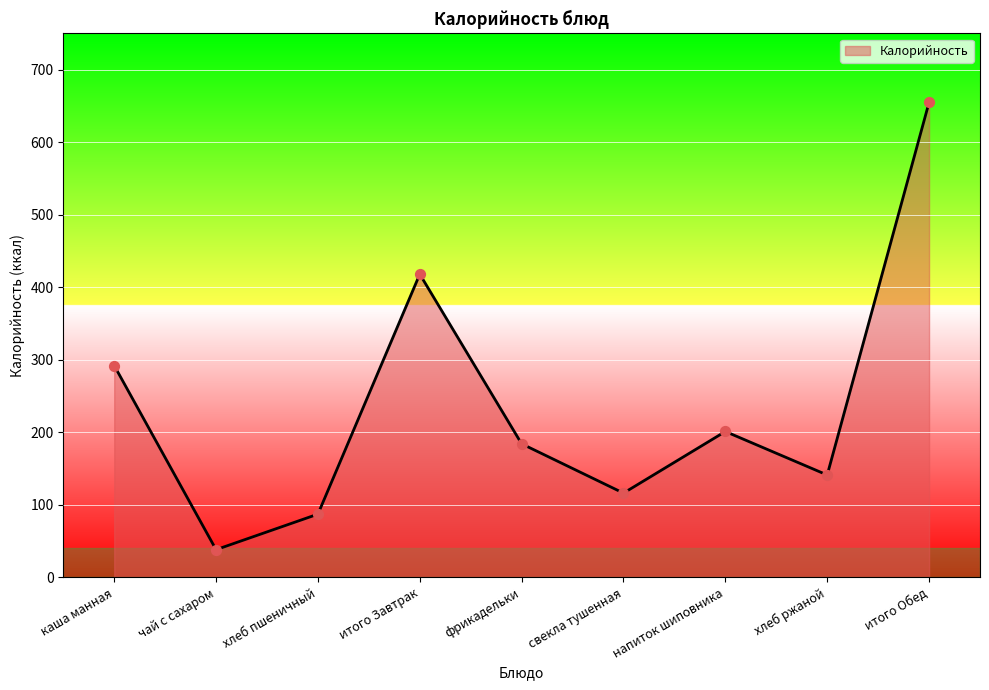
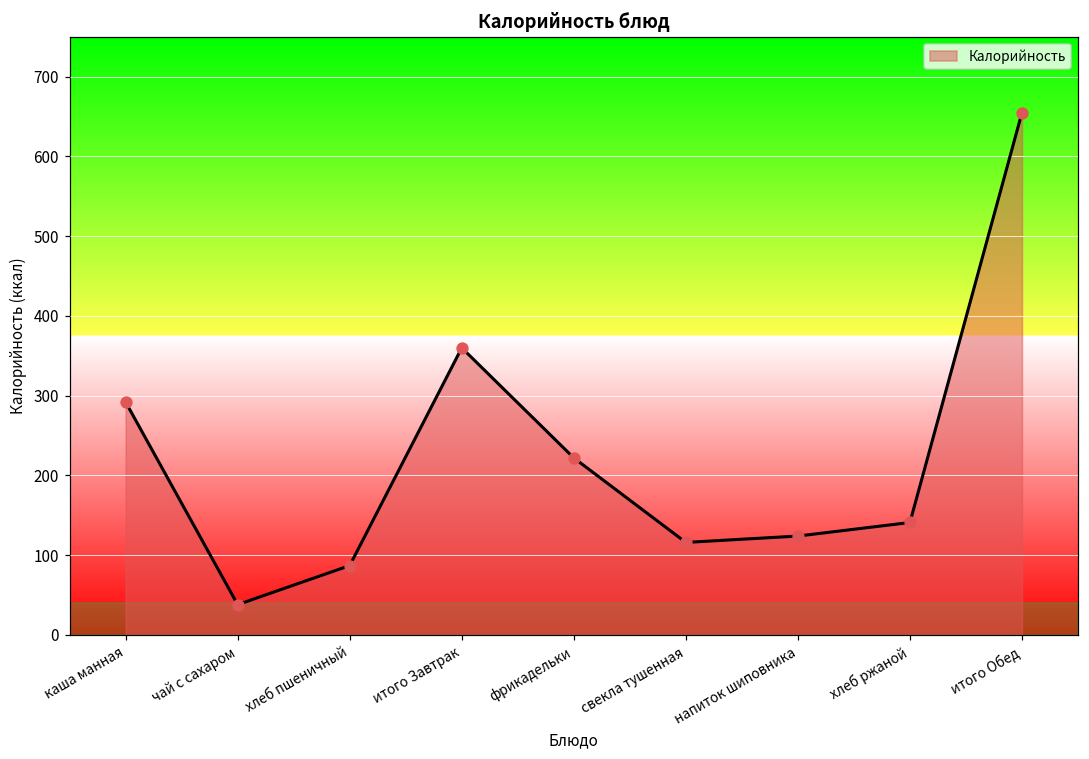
итого Завтрак: 420 -> 360
фрикадельки: 180 -> 220
напиток шиповника: 200 -> 120
